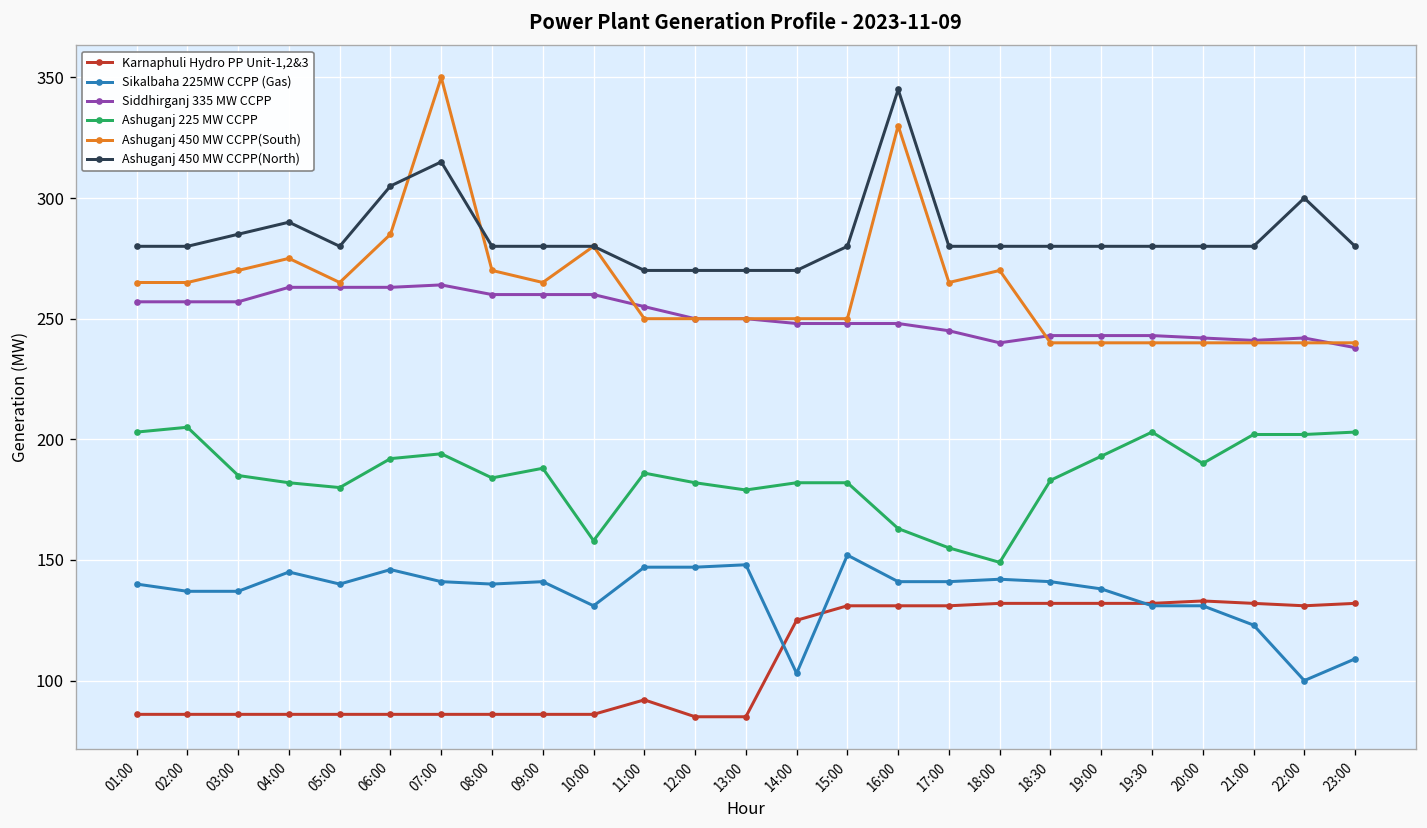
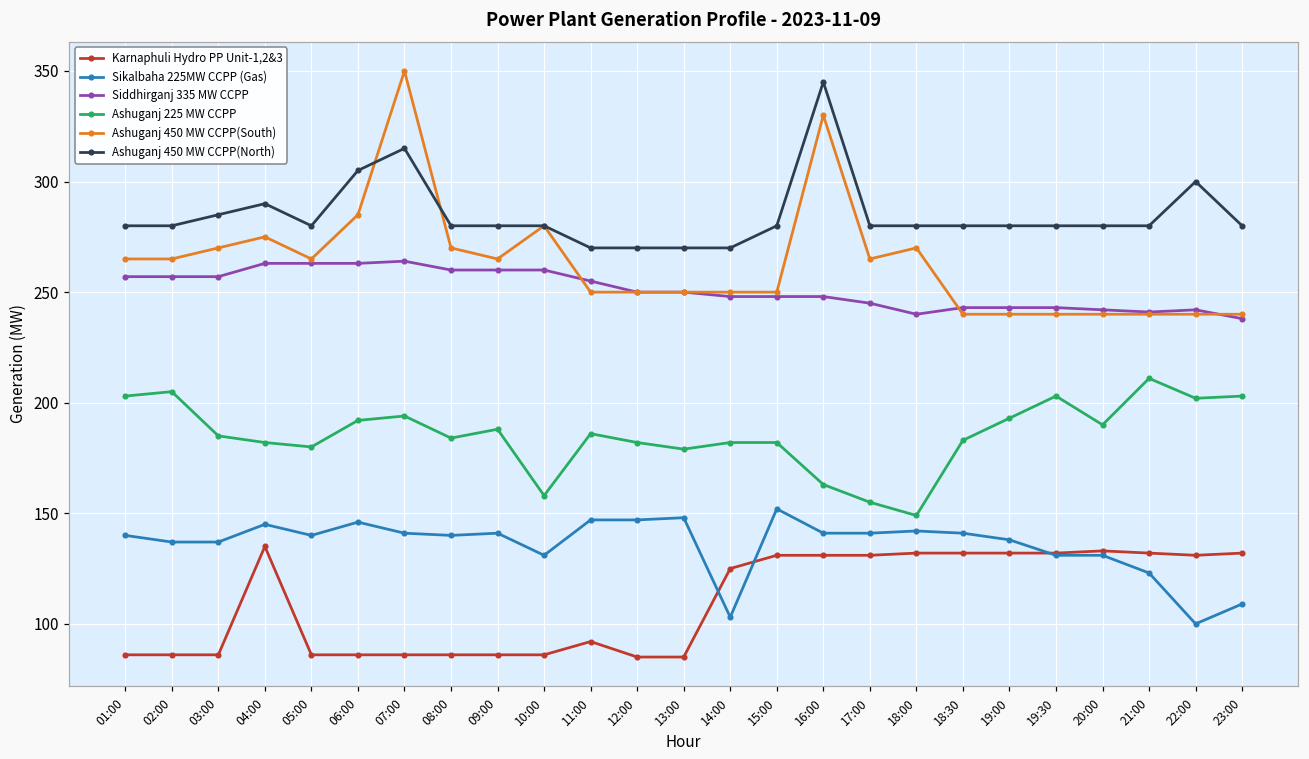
Karnaphuli Hydro PP Unit-1,2&3, 04:00: 86 -> 135
Ashuganj 225 MW CCPP, 21:00: 202 -> 211
